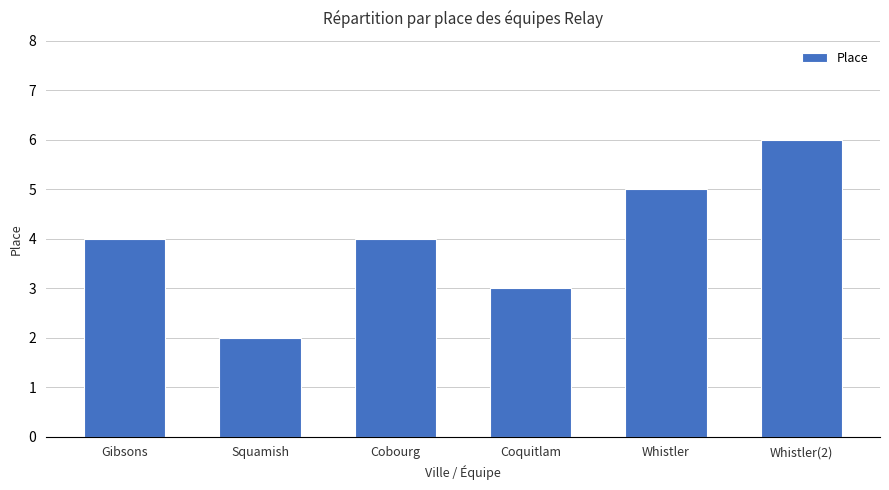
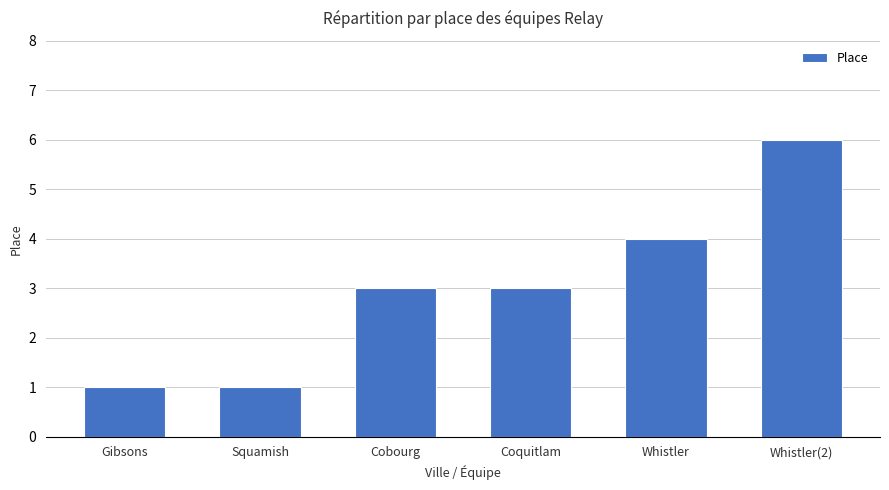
Gibsons: 4 -> 1
Squamish: 2 -> 1
Cobourg: 4 -> 3
Whistler: 5 -> 4
